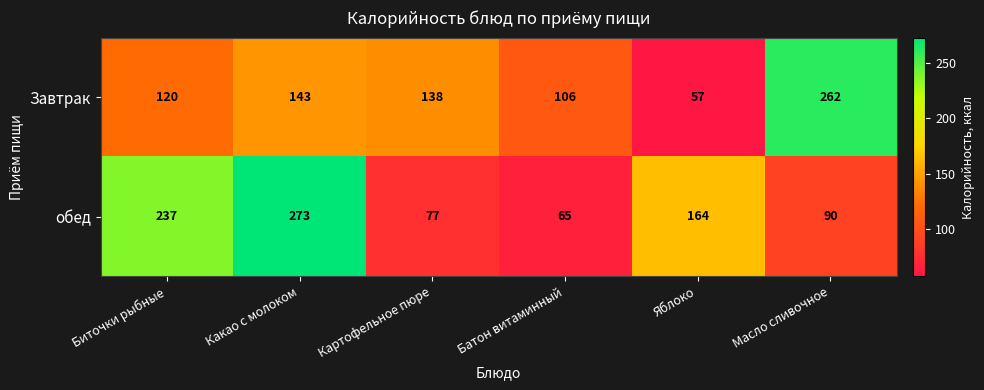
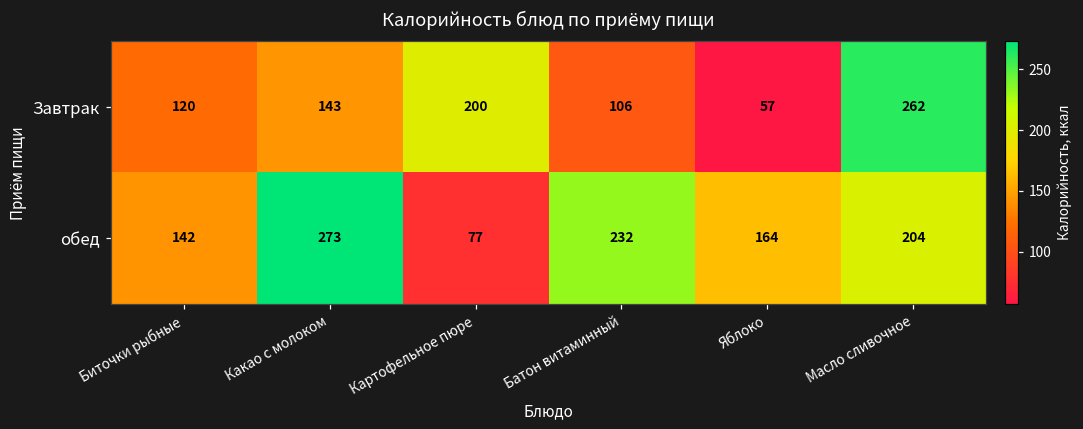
Завтрак, Картофельное пюре: 138 -> 200
обед, Биточки рыбные: 237 -> 142
обед, Батон витаминный: 65 -> 232
обед, Масло сливочное: 90 -> 204
